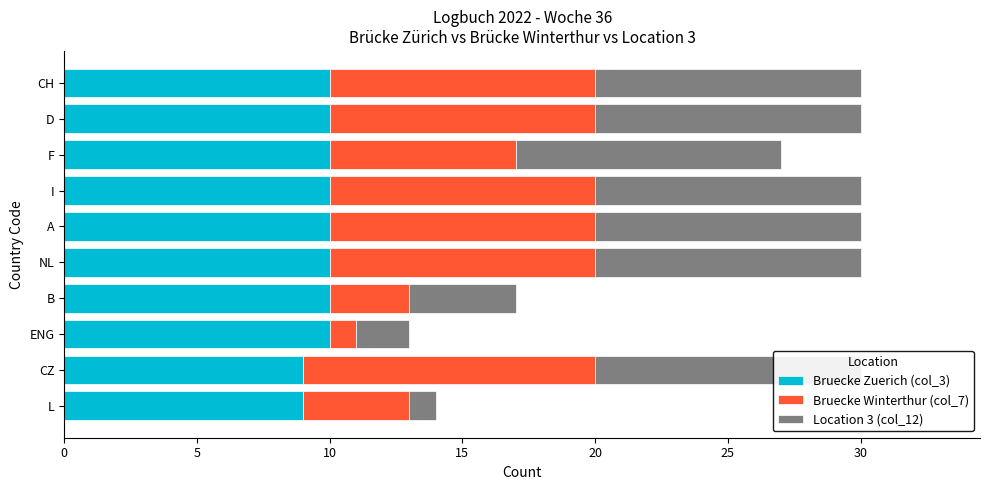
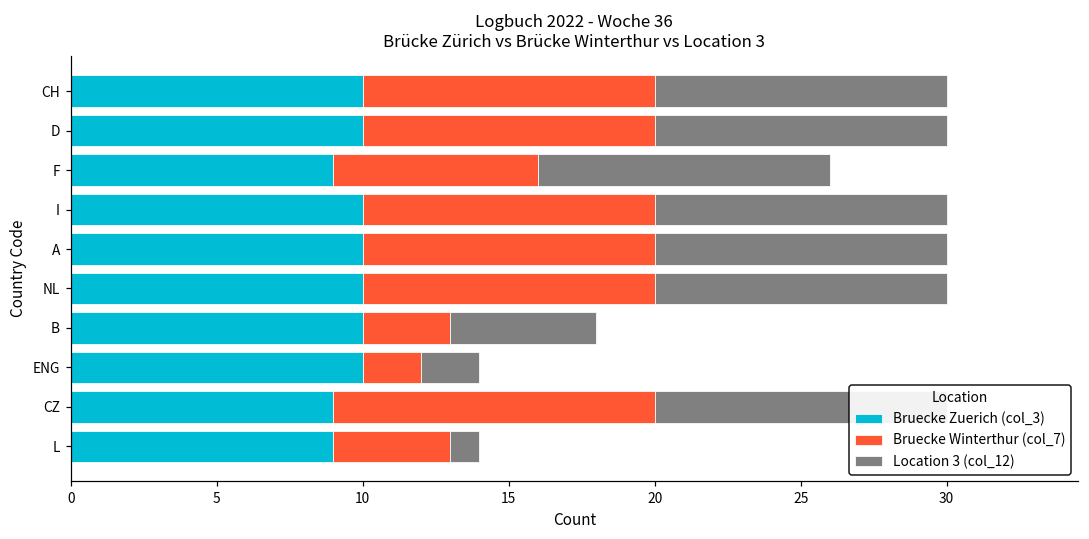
Bruecke Zuerich (col_3), F: 10 -> 9
Location 3 (col_12), B: 4 -> 5
Bruecke Winterthur (col_7), ENG: 1 -> 2
